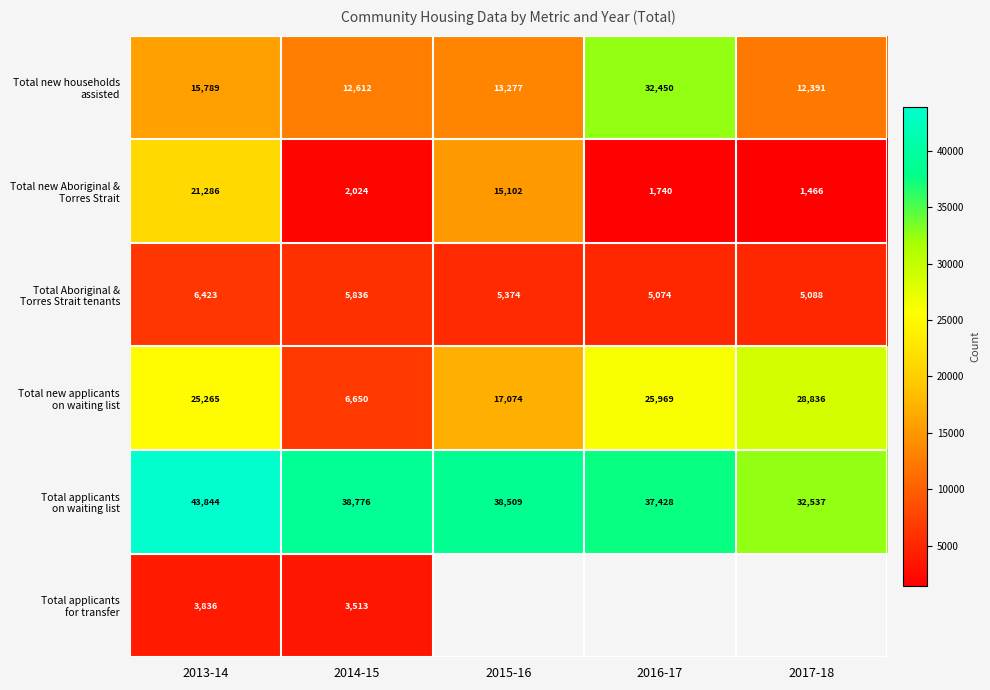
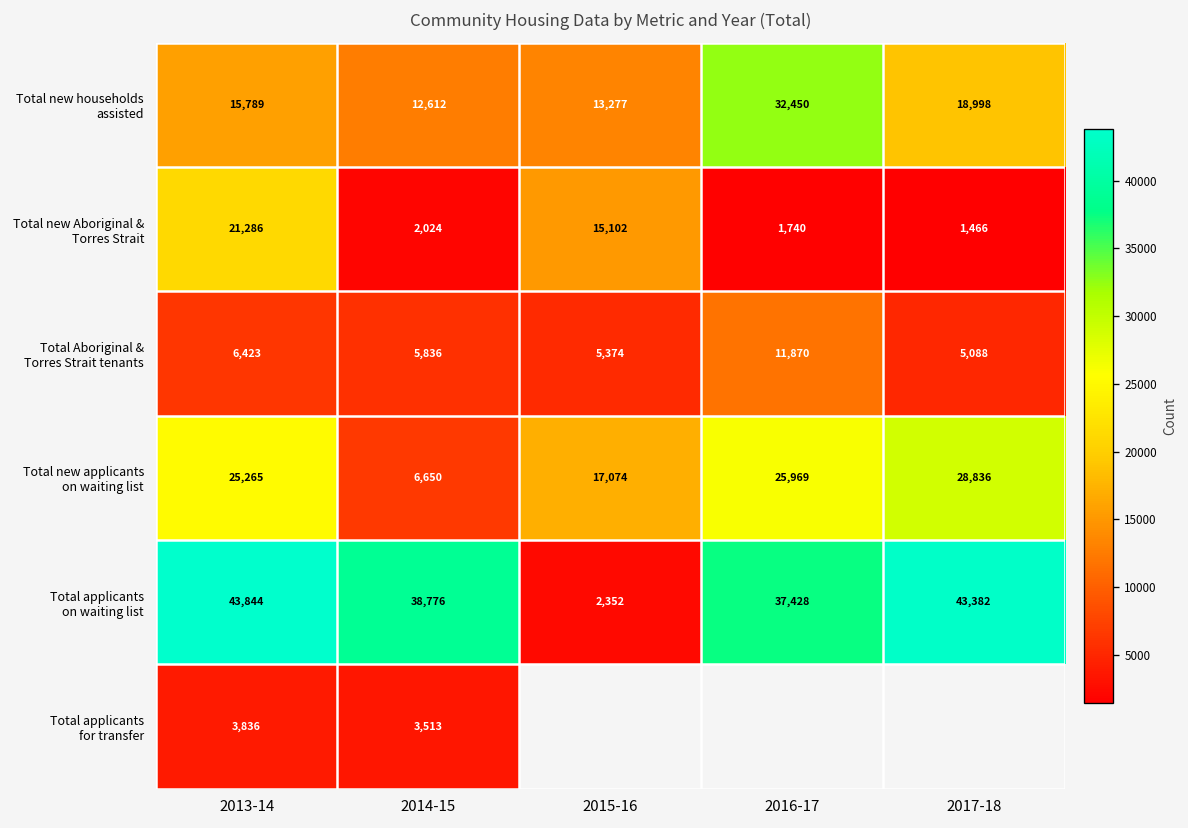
Total new households assisted, 2017-18: 12,391 -> 18,998
Total Aboriginal & Torres Strait tenants, 2016-17: 5,074 -> 11,870
Total applicants on waiting list, 2015-16: 38,509 -> 2,352
Total applicants on waiting list, 2017-18: 32,537 -> 43,382
